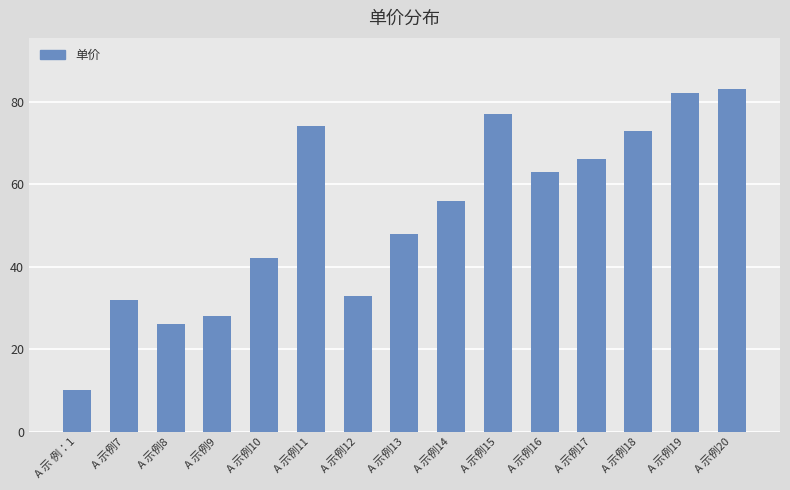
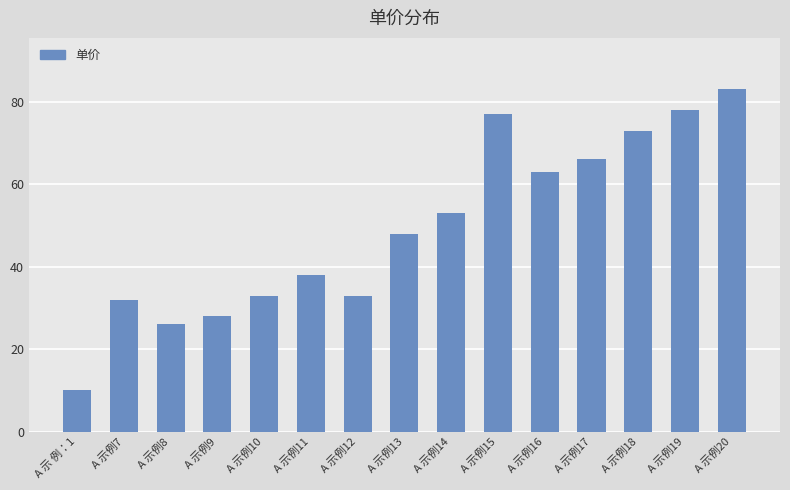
A 示例10: 42 -> 33
A 示例11: 74 -> 38
A 示例14: 56 -> 53
A 示例19: 82 -> 78
